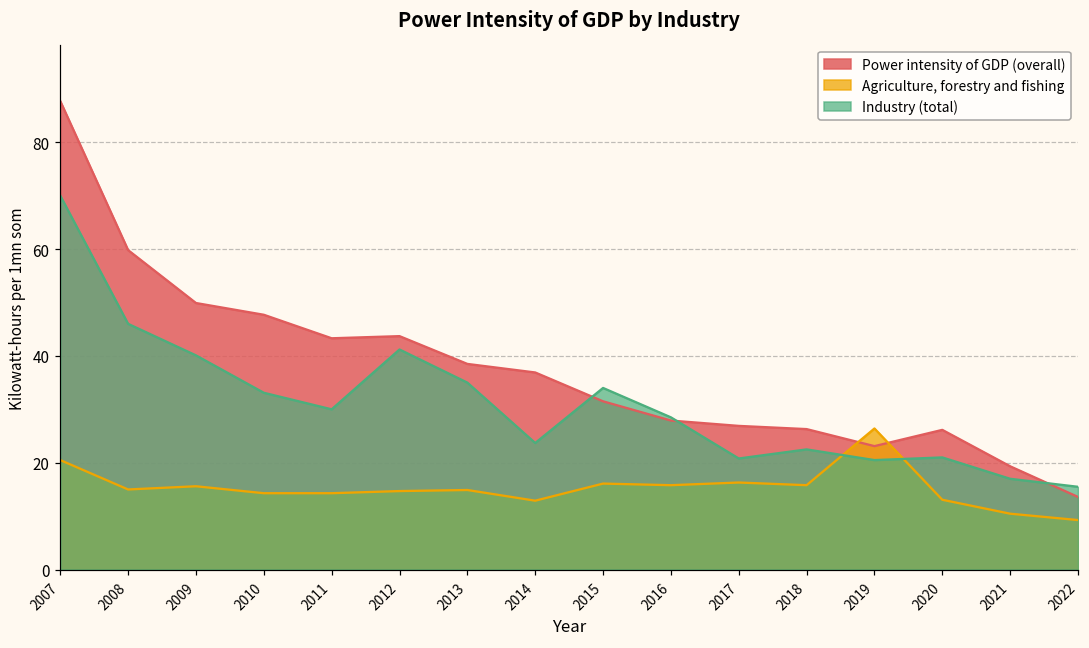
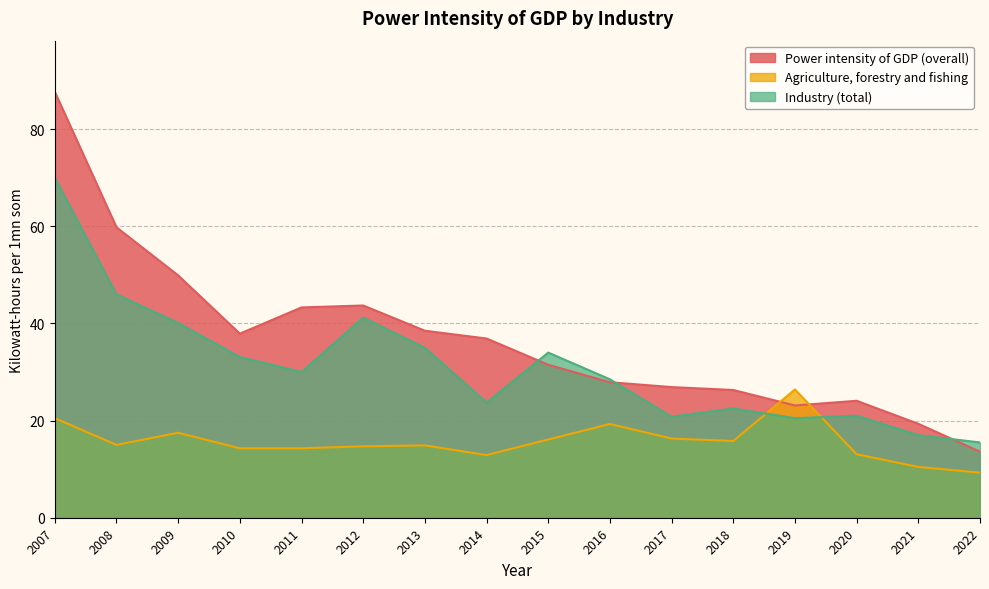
Agriculture, forestry and fishing, 2009: 16 -> 18
Power intensity of GDP (overall), 2010: 48 -> 38
Agriculture, forestry and fishing, 2016: 16 -> 19
Power intensity of GDP (overall), 2020: 26 -> 24
